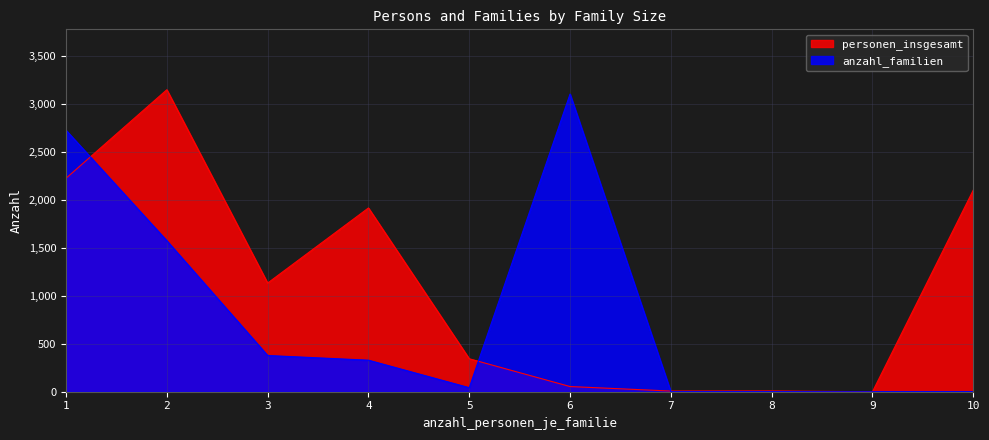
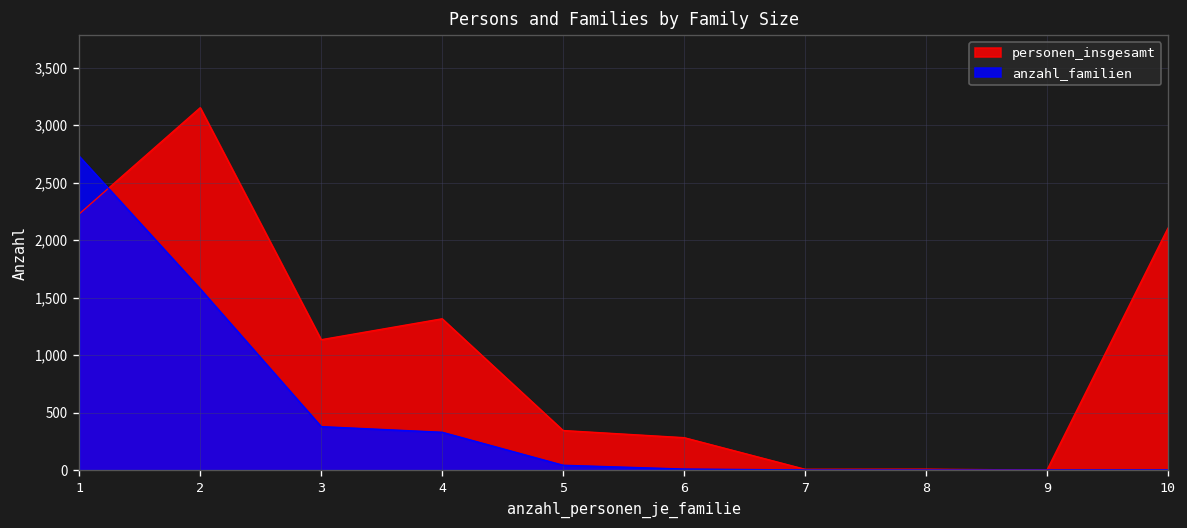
personen_insgesamt, 4: 1,900 -> 1,300
personen_insgesamt, 6: 100 -> 300
anzahl_familien, 6: 3,100 -> 0
